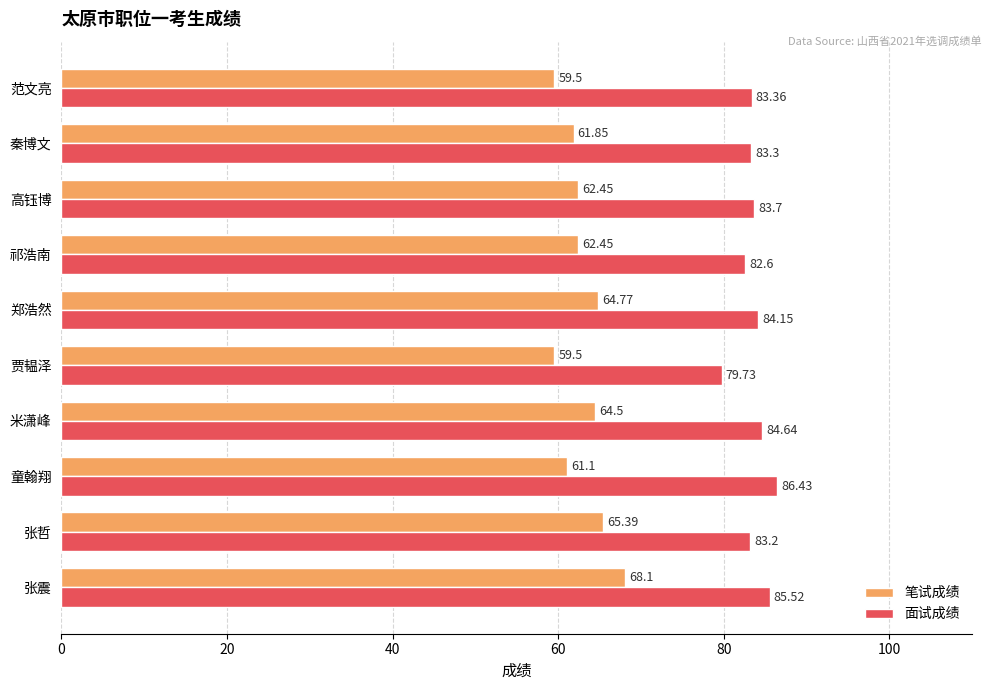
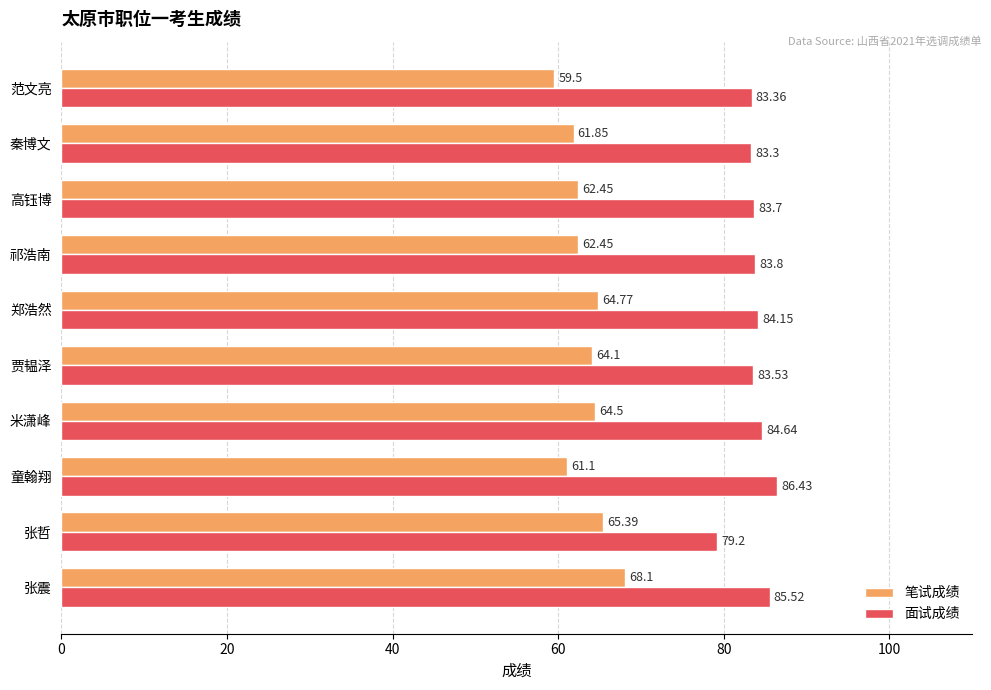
面试成绩, 祁浩南: 82.6 -> 83.8
笔试成绩, 贾韫泽: 59.5 -> 64.1
面试成绩, 贾韫泽: 79.73 -> 83.53
面试成绩, 张哲: 83.2 -> 79.2
